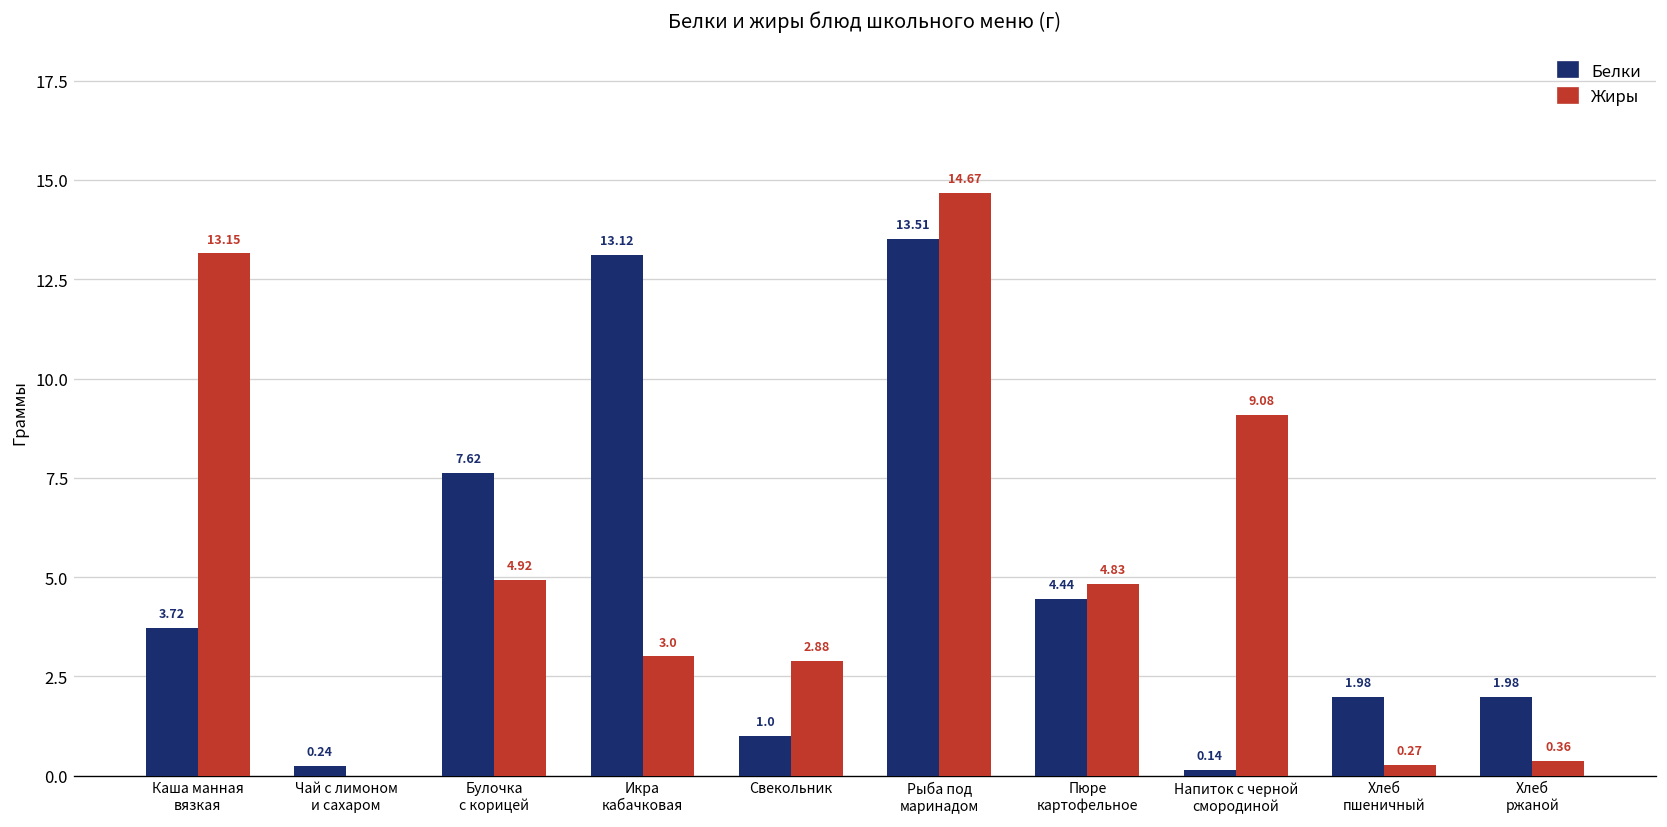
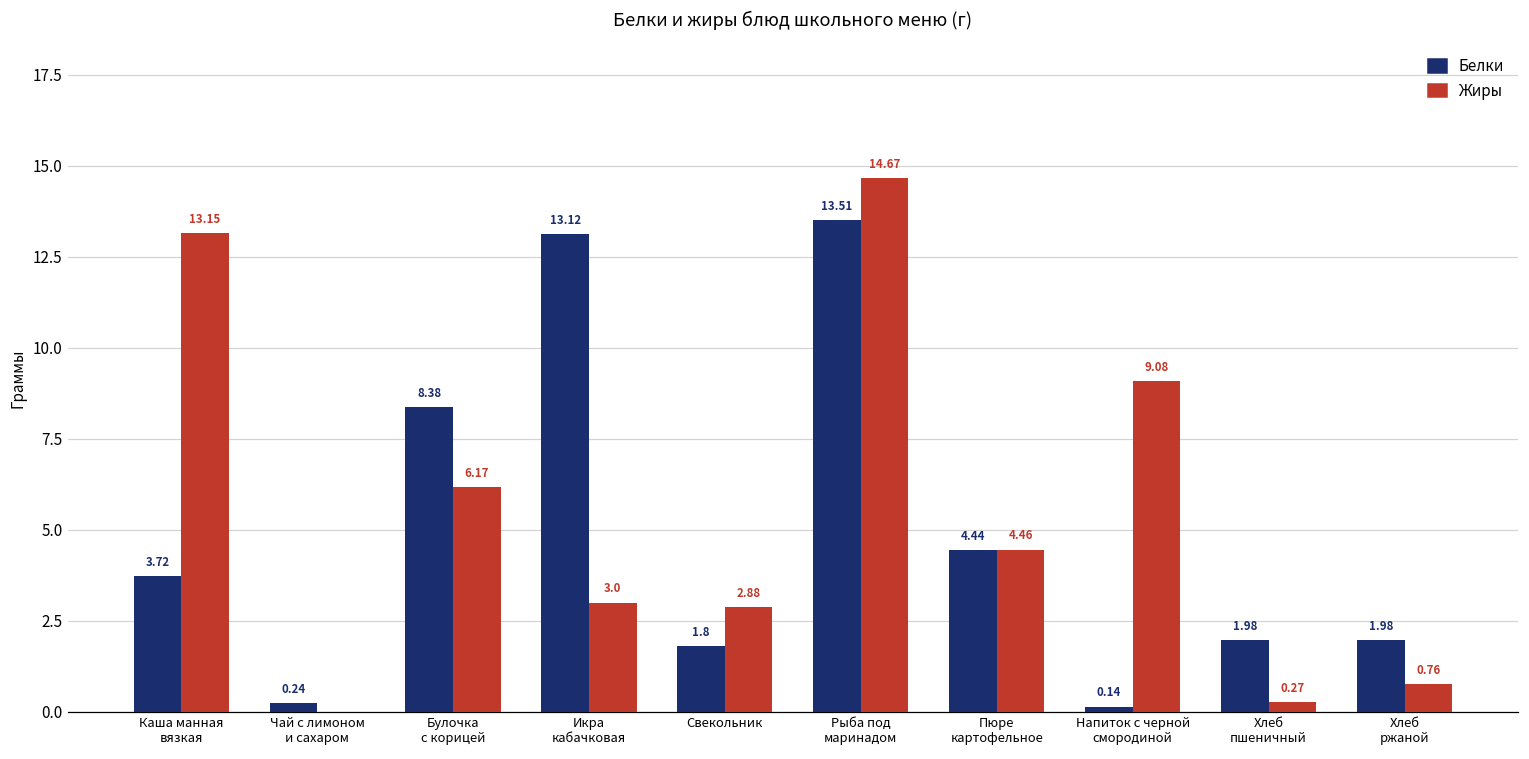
Белки, Булочка с корицей: 7.62 -> 8.38
Жиры, Булочка с корицей: 4.92 -> 6.17
Белки, Свекольник: 1.0 -> 1.8
Жиры, Пюре картофельное: 4.83 -> 4.46
Жиры, Хлеб ржаной: 0.36 -> 0.76
